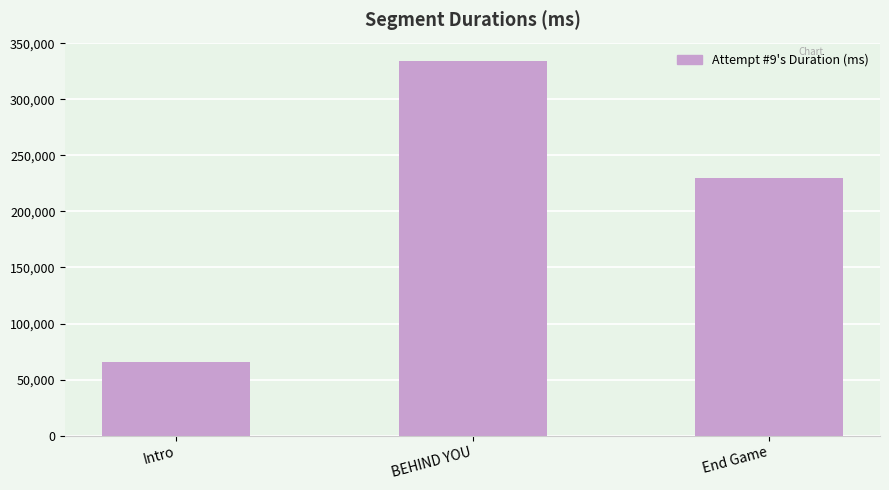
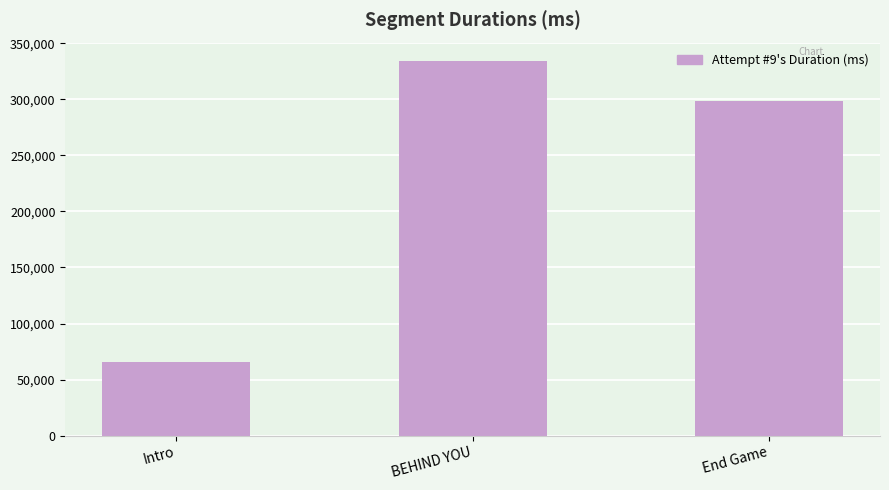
End Game: 230,000 -> 299,000
